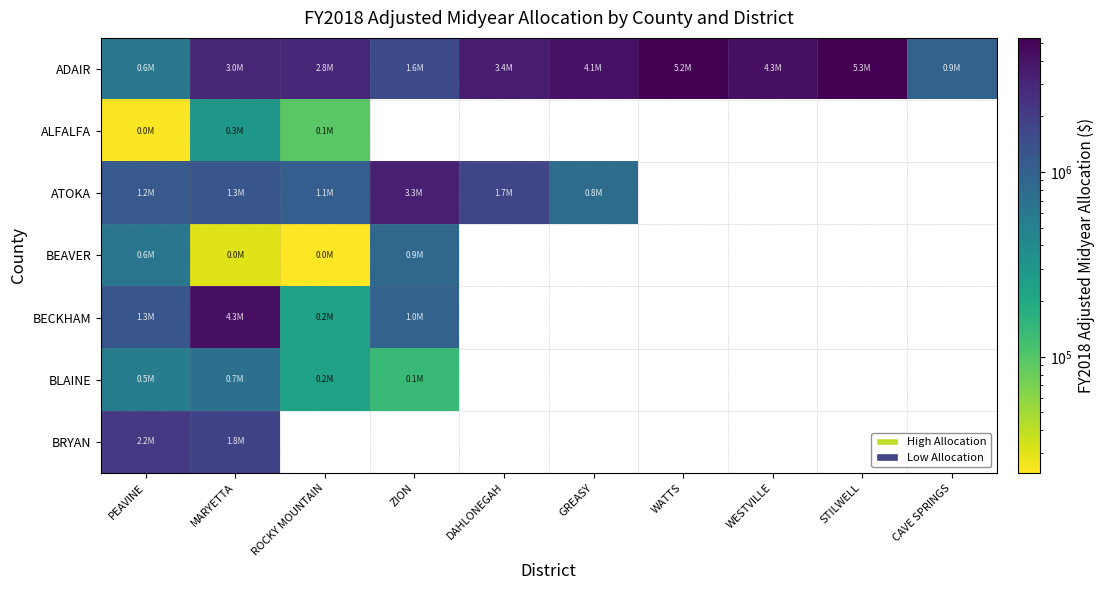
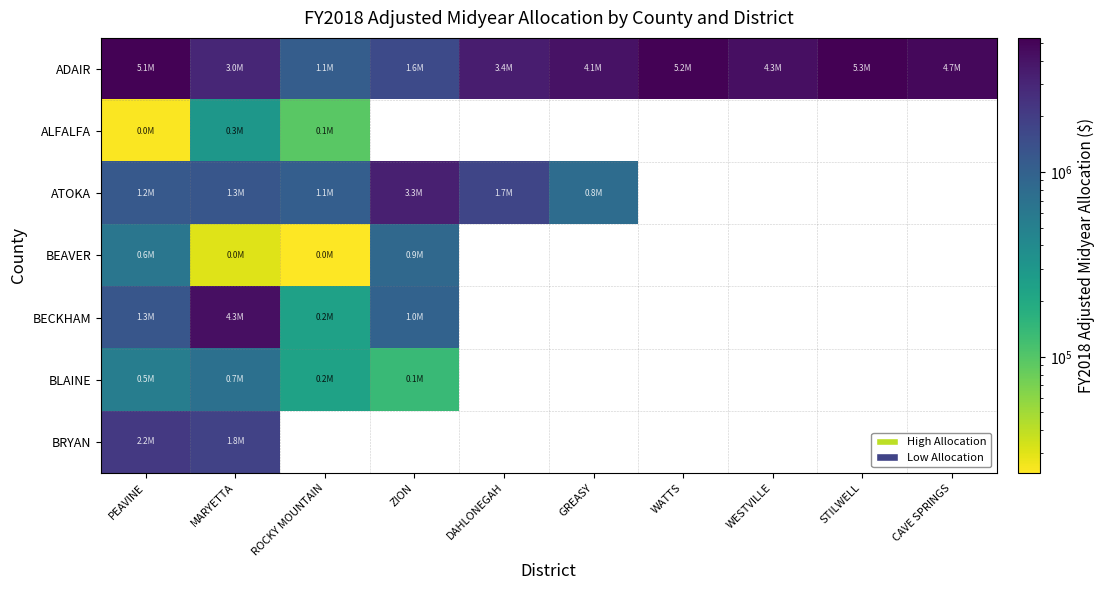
ADAIR, PEAVINE: 0.6M -> 5.1M
ADAIR, ROCKY MOUNTAIN: 2.8M -> 1.1M
ADAIR, CAVE SPRINGS: 0.9M -> 4.7M
